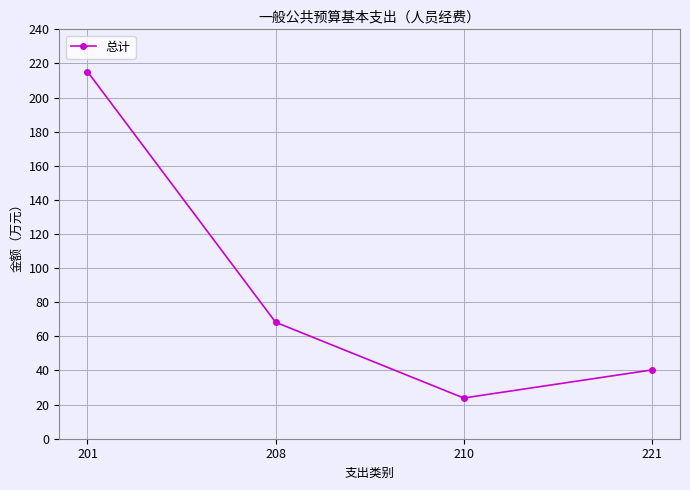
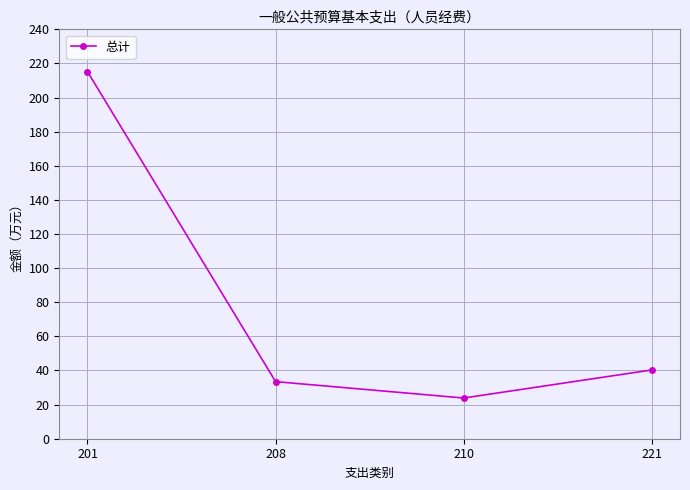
208: 68 -> 33
